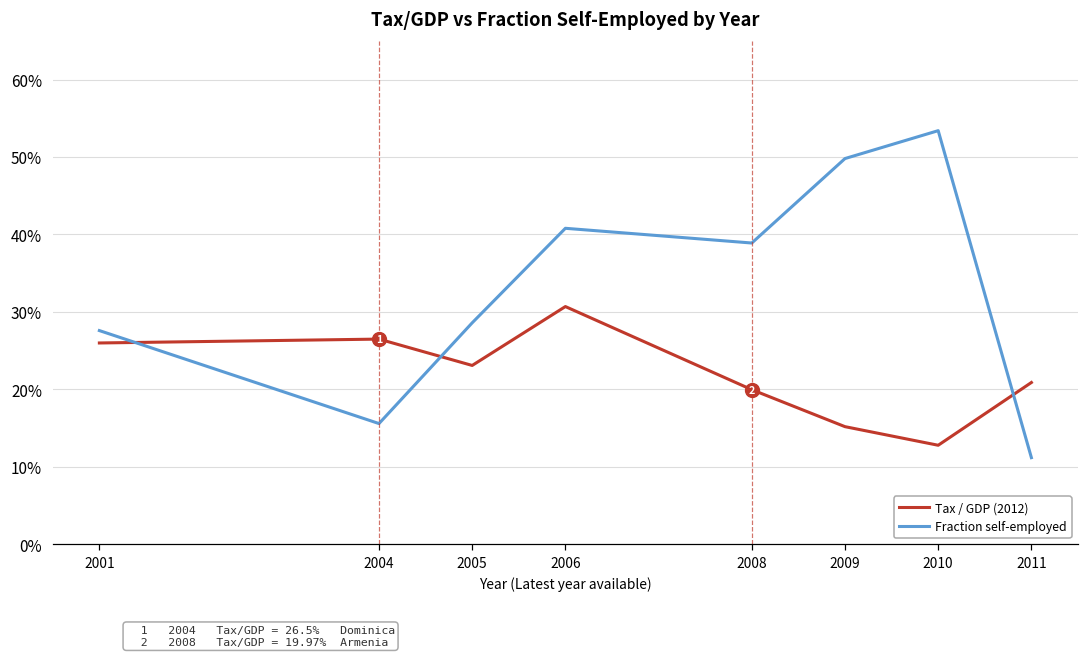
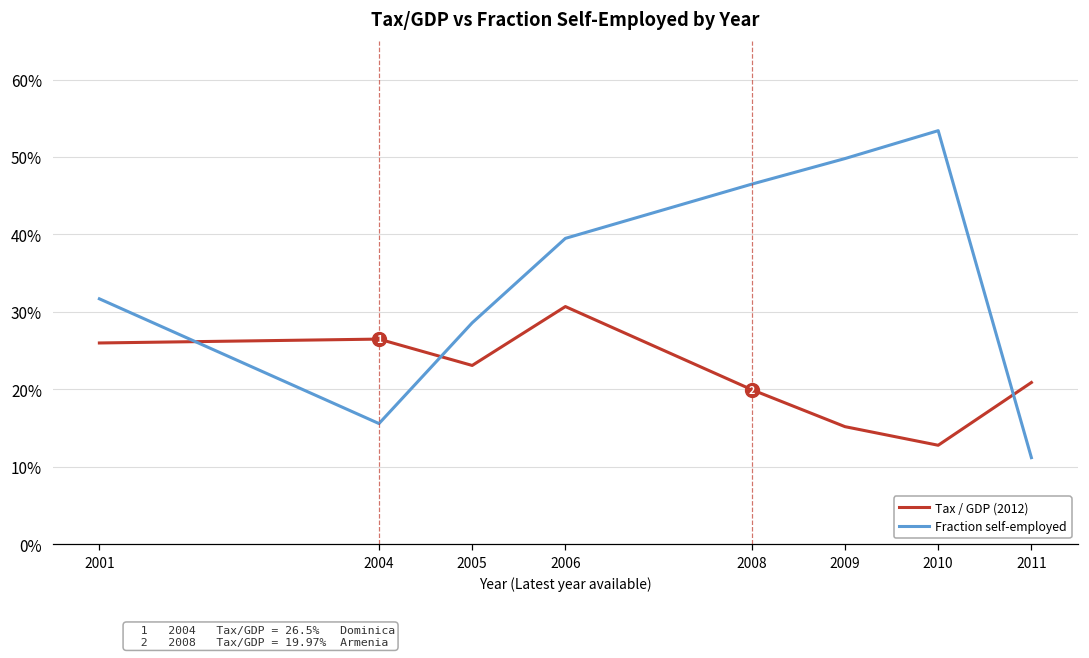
Fraction self-employed, 2001: 28% -> 32%
Fraction self-employed, 2006: 41% -> 40%
Fraction self-employed, 2008: 39% -> 47%
